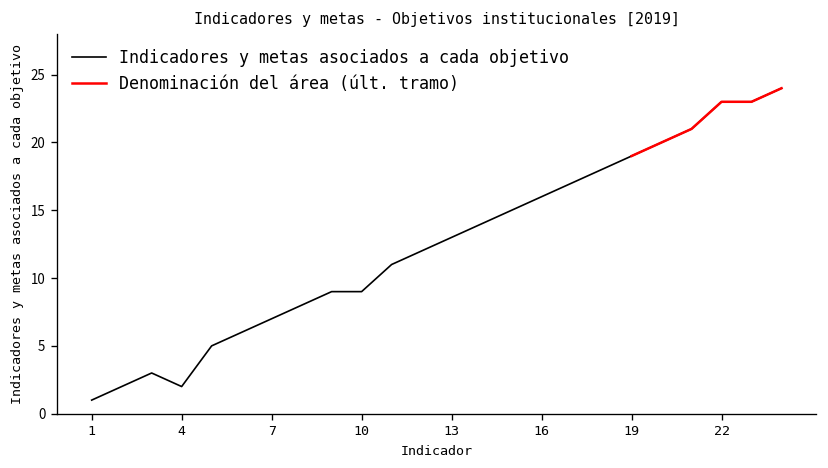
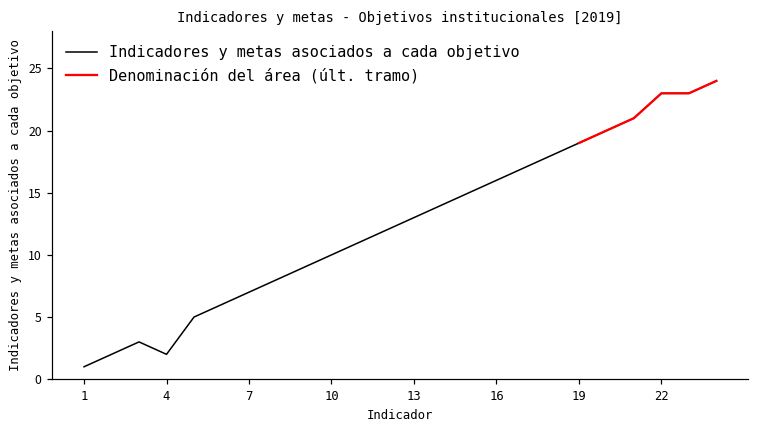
Indicadores y metas asociados a cada objetivo, 10: 9 -> 10
